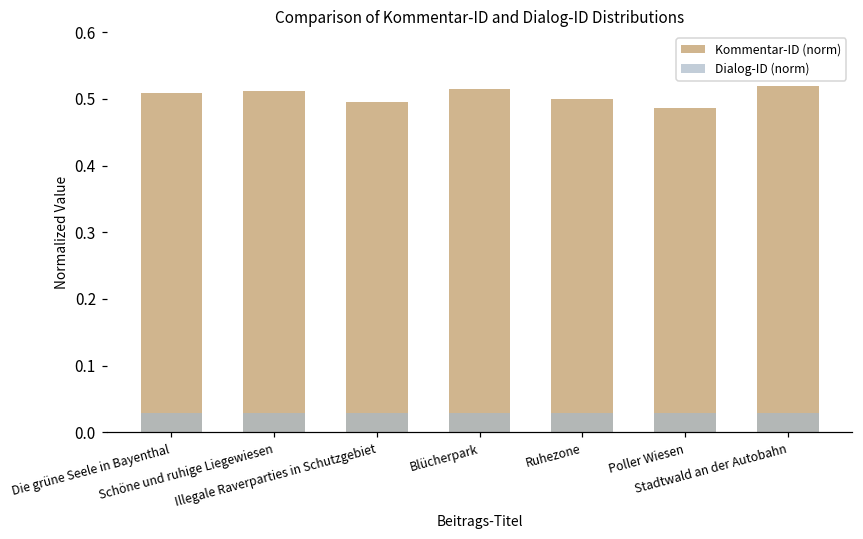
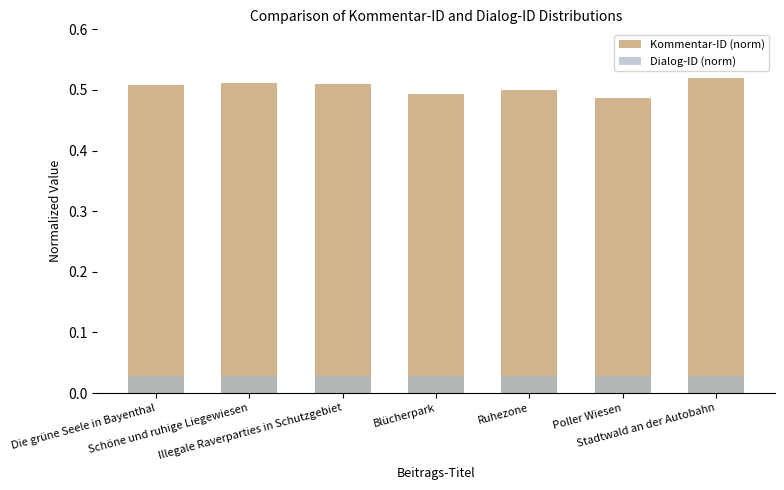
Kommentar-ID (norm), Illegale Raverparties in Schutzgebiet: 0.50 -> 0.51
Kommentar-ID (norm), Blücherpark: 0.52 -> 0.49
